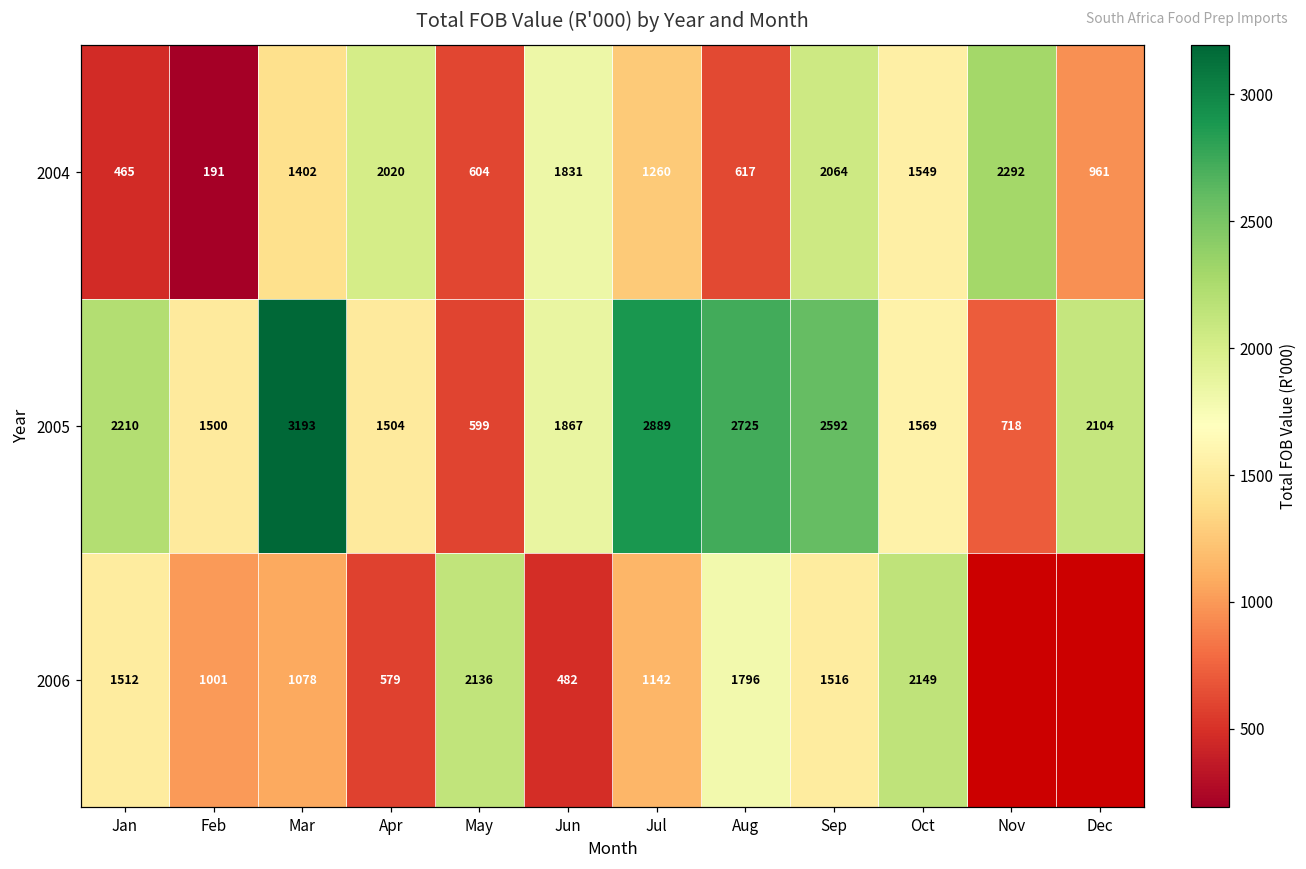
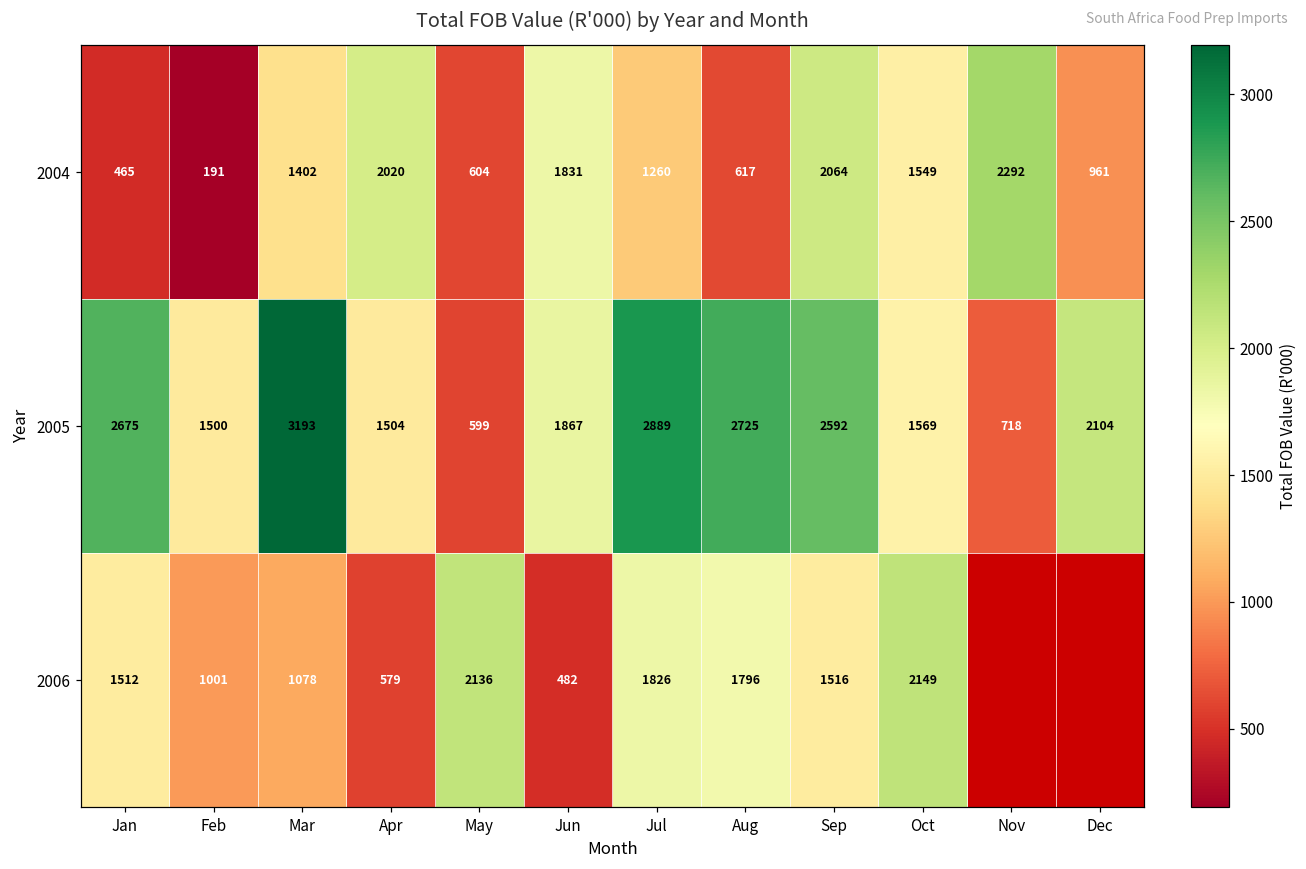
2005, Jan: 2210 -> 2675
2006, Jul: 1142 -> 1826
